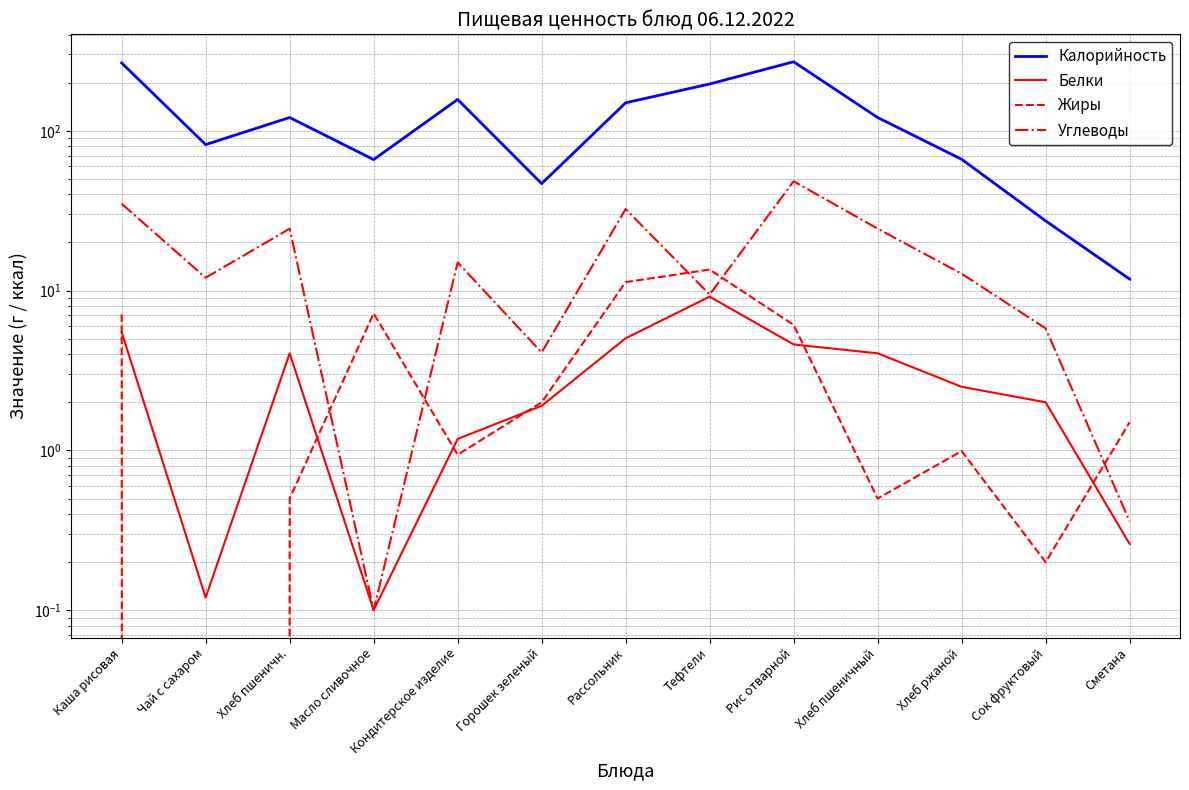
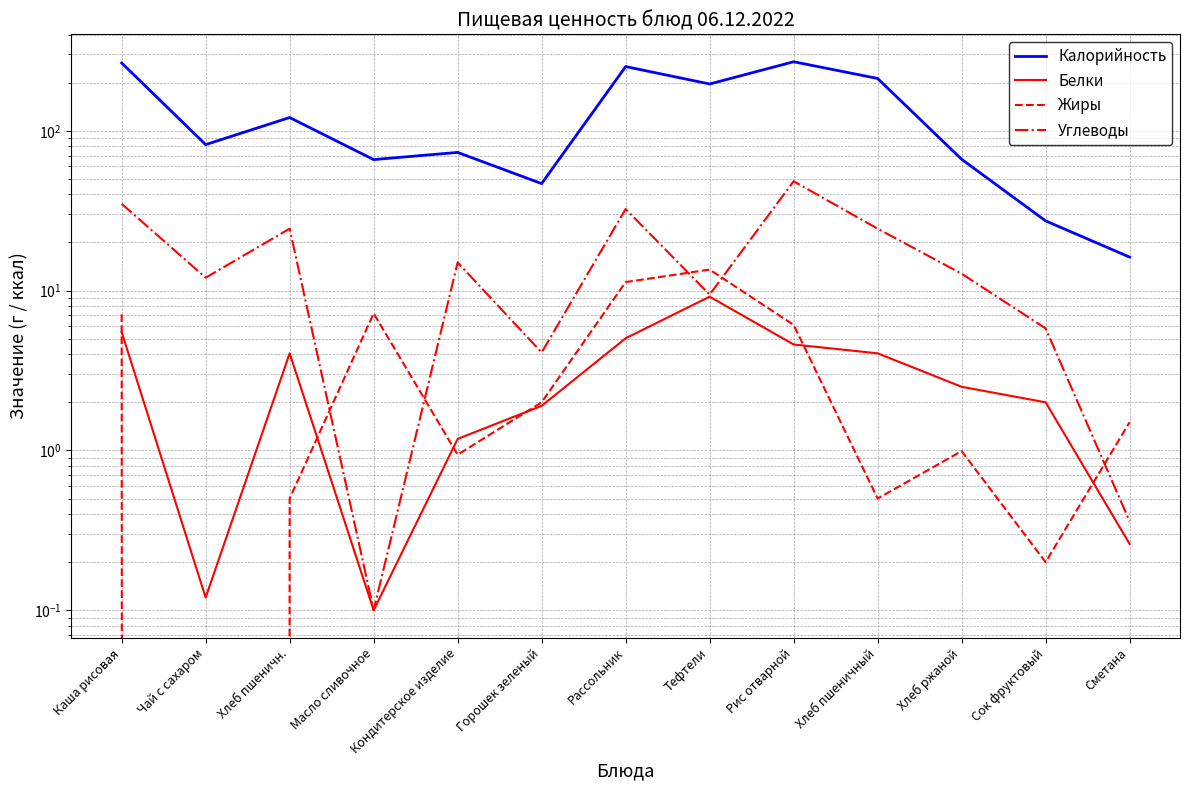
Калорийность, Кондитерское изделие: 160 -> 70
Калорийность, Рассольник: 150 -> 250
Калорийность, Хлеб пшеничный: 120 -> 210
Калорийность, Сметана: 12 -> 16
